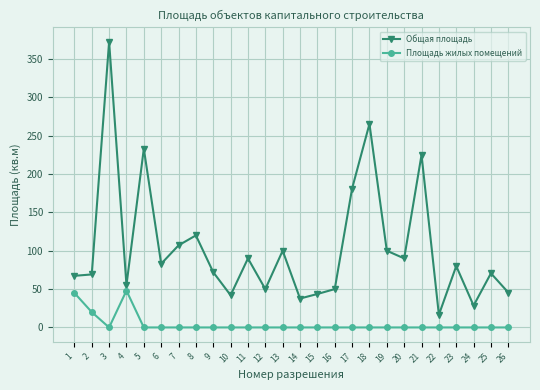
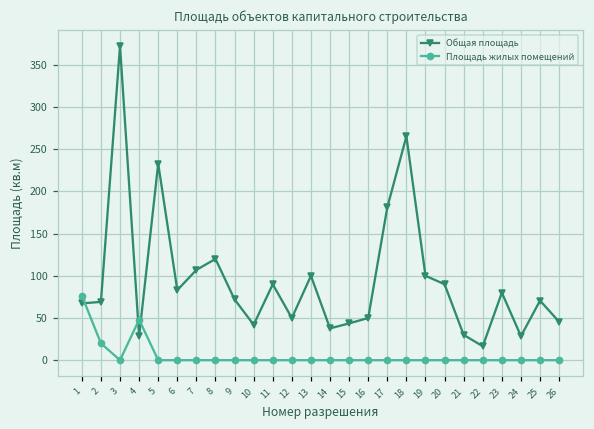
Площадь жилых помещений, 1: 50 -> 80
Общая площадь, 4: 60 -> 30
Общая площадь, 21: 220 -> 30
